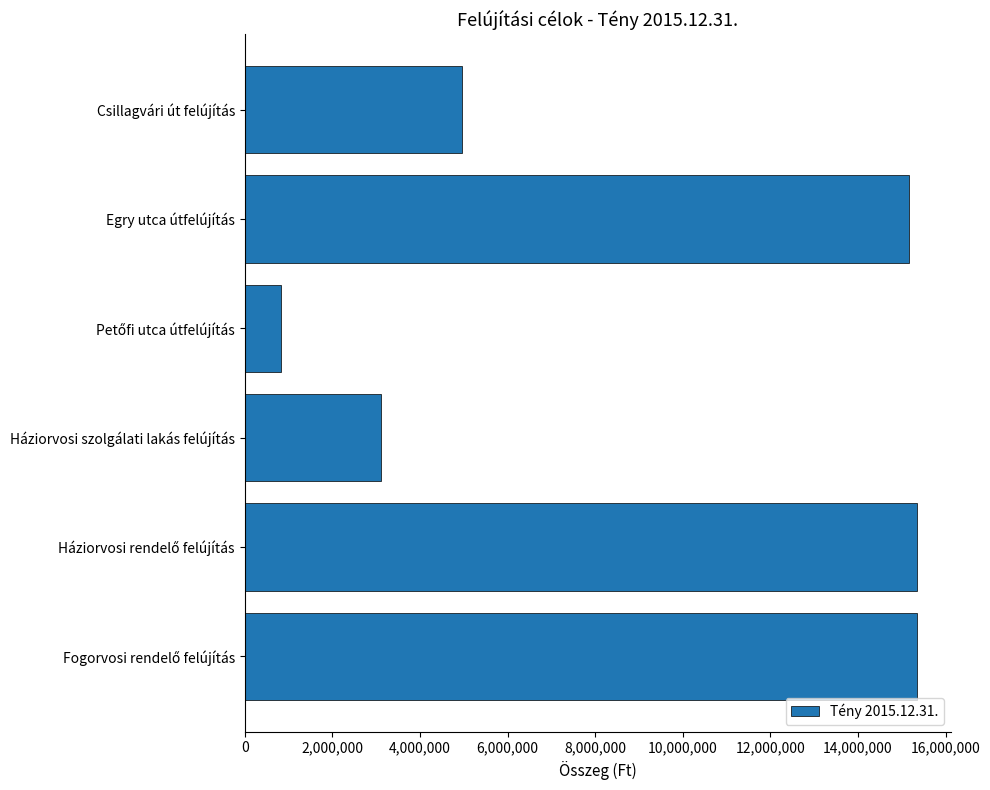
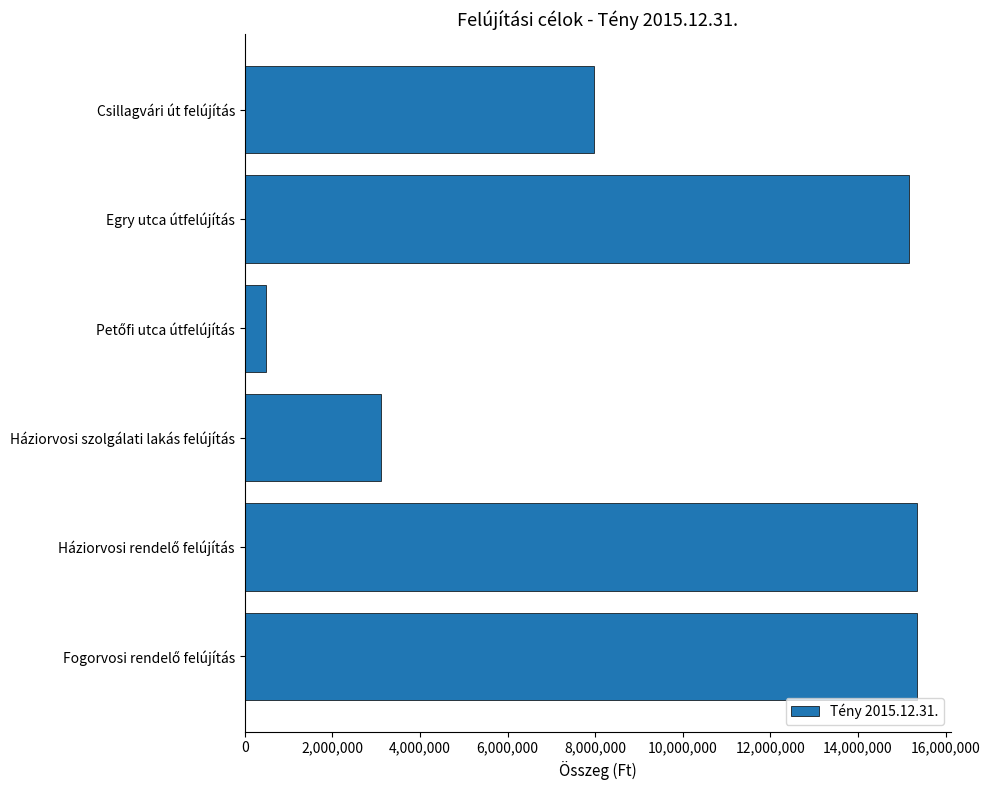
Csillagvári út felújítás: 5,000,000 -> 8,000,000
Petőfi utca útfelújítás: 800,000 -> 500,000
